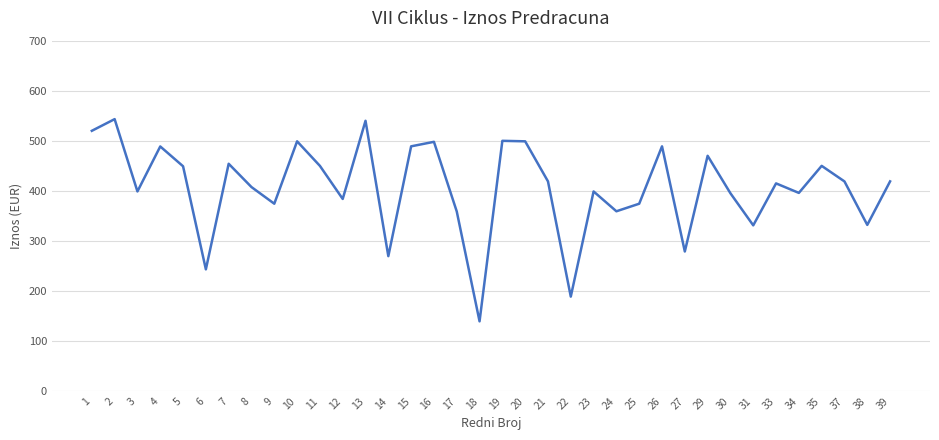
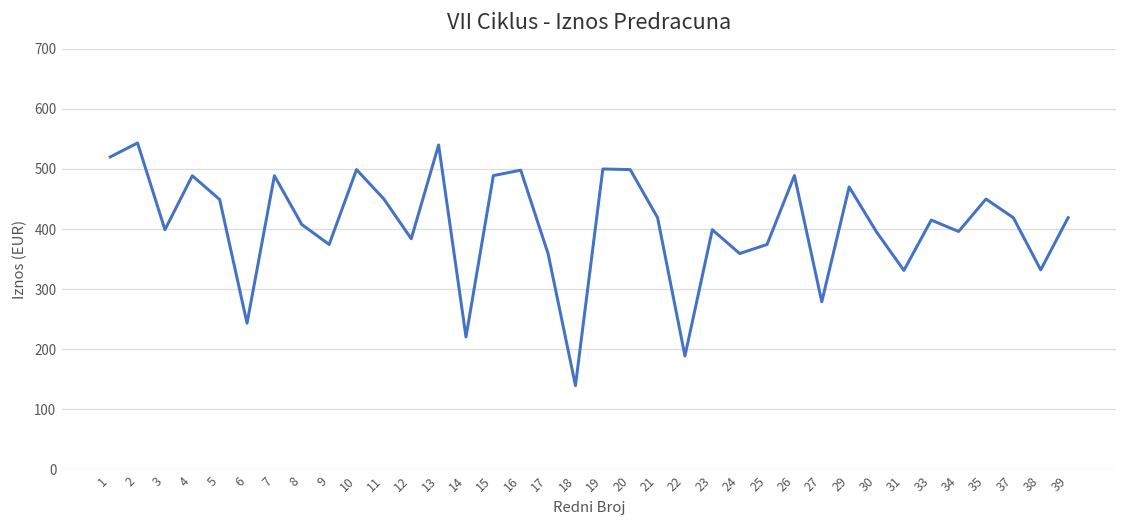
7: 450 -> 490
14: 270 -> 220
